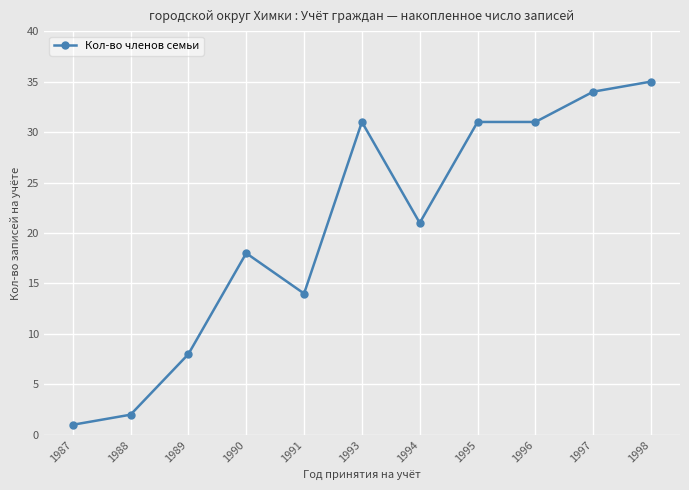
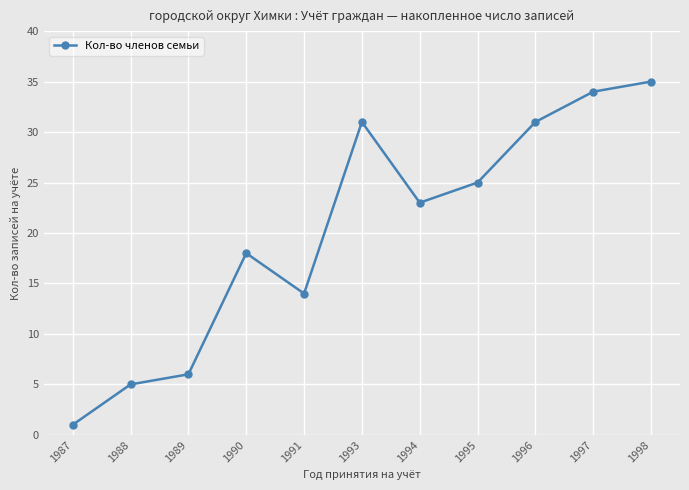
1988: 2 -> 5
1989: 8 -> 6
1994: 21 -> 23
1995: 31 -> 25
